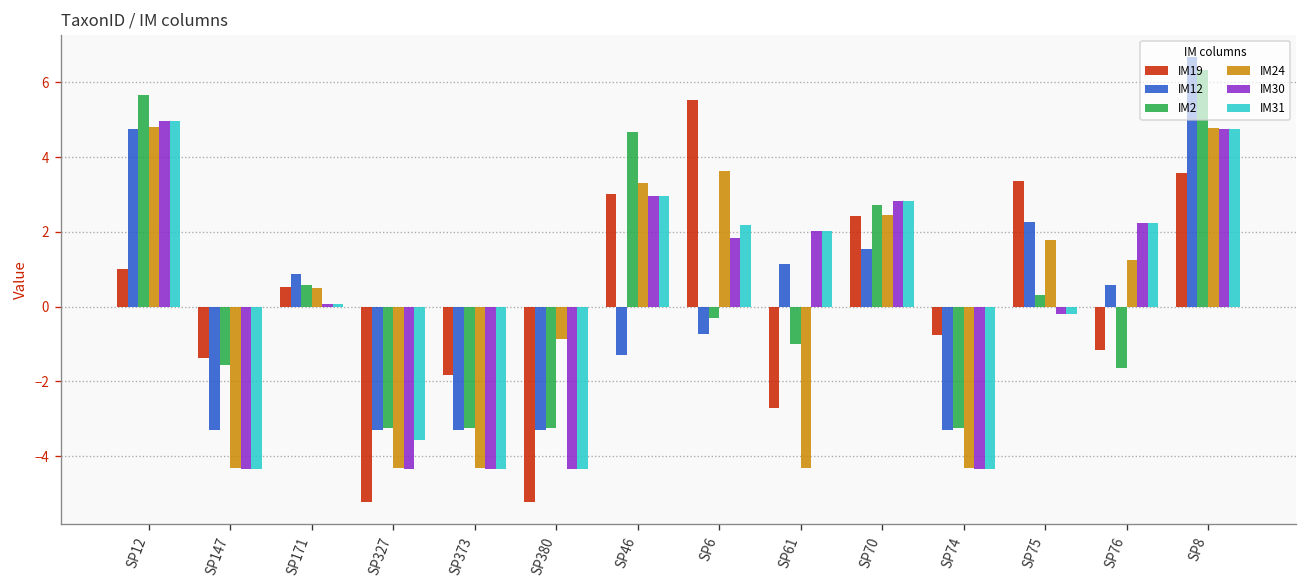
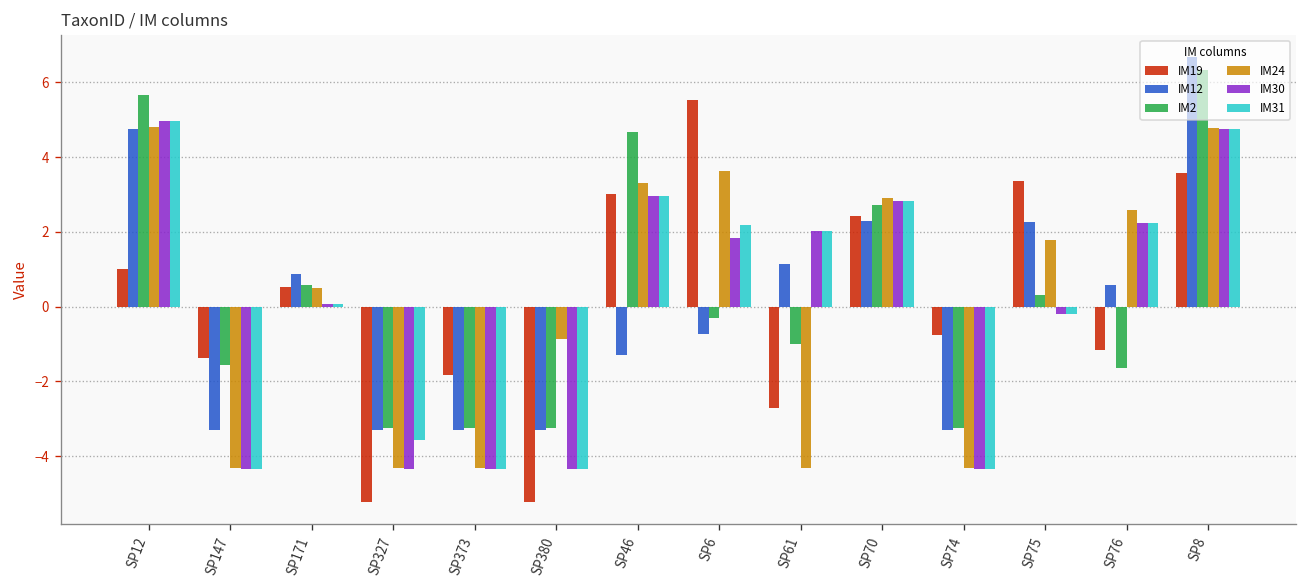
IM12, SP70: 1.5 -> 2.3
IM24, SP70: 2.4 -> 2.9
IM24, SP76: 1.2 -> 2.6
